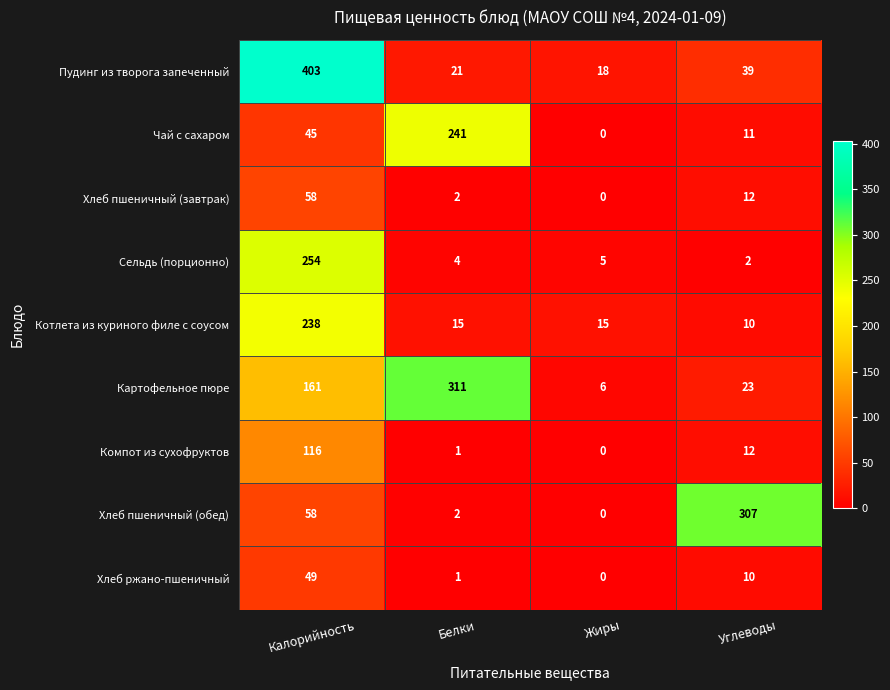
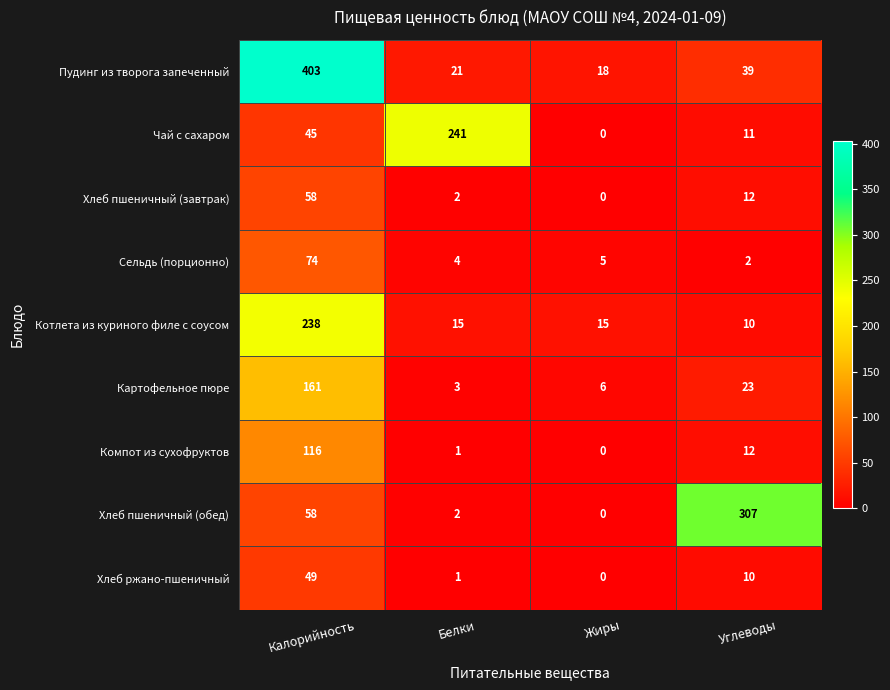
Сельдь (порционно), Калорийность: 254 -> 74
Картофельное пюре, Белки: 311 -> 3
